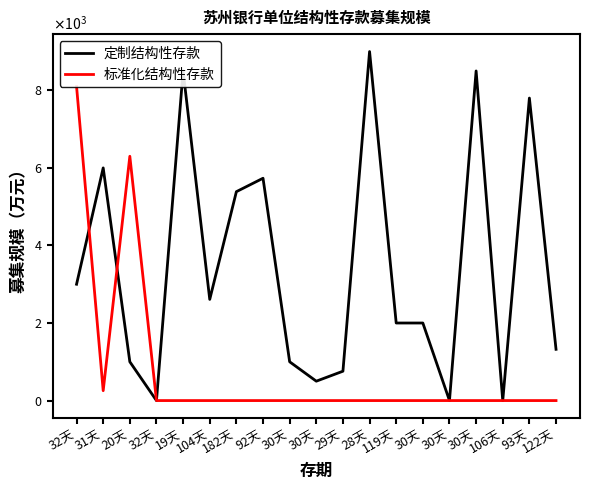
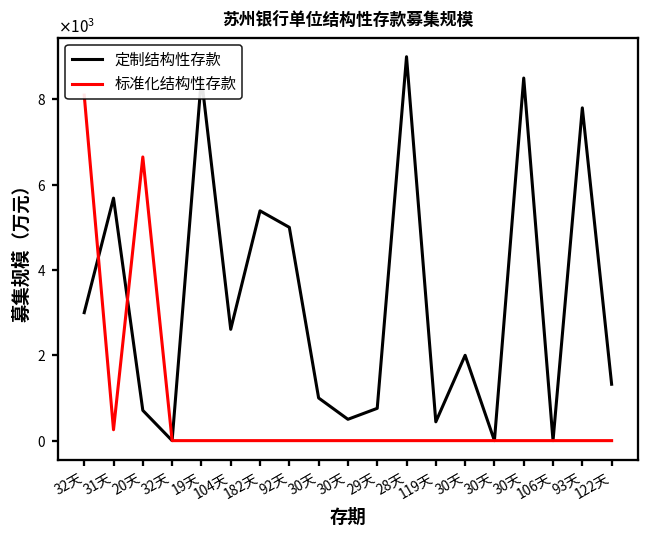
定制结构性存款, 31天: 6000 -> 5700
定制结构性存款, 20天: 1000 -> 700
标准化结构性存款, 20天: 6300 -> 6700
定制结构性存款, 92天: 5700 -> 5000
定制结构性存款, 119天: 2000 -> 400
